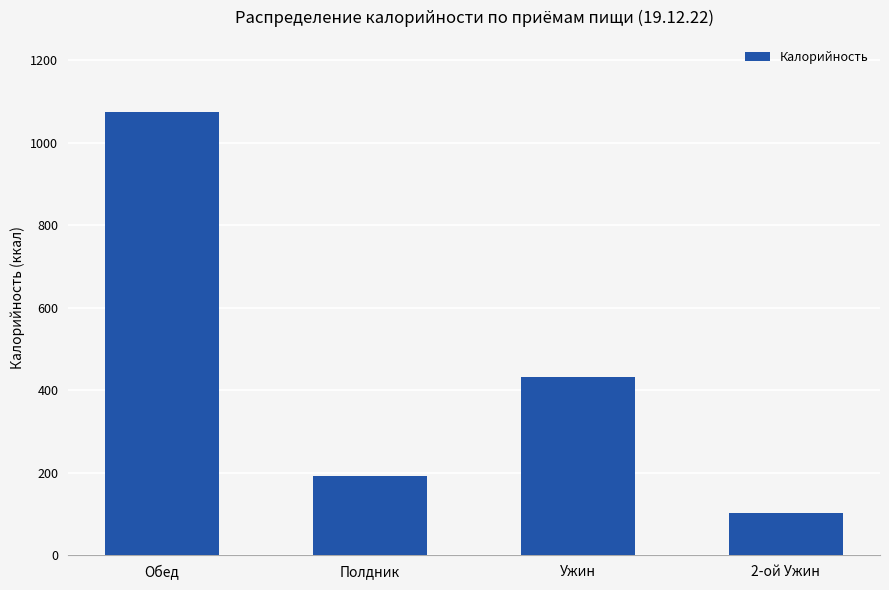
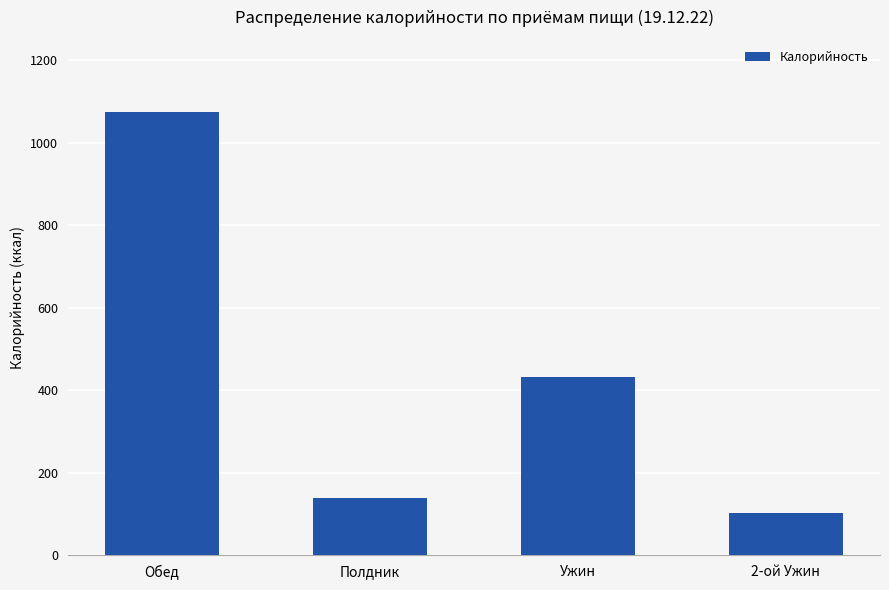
Полдник: 190 -> 140
